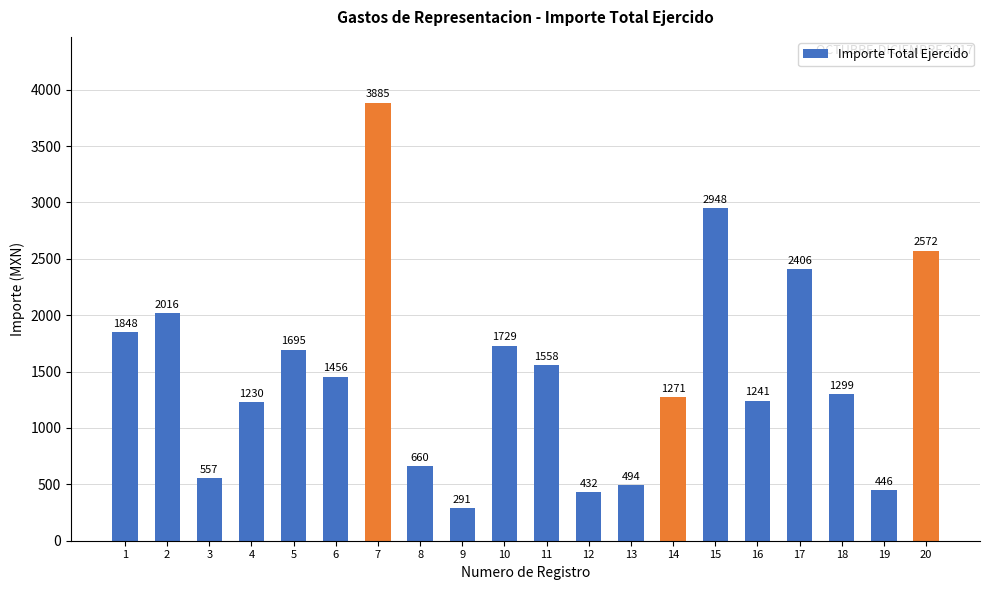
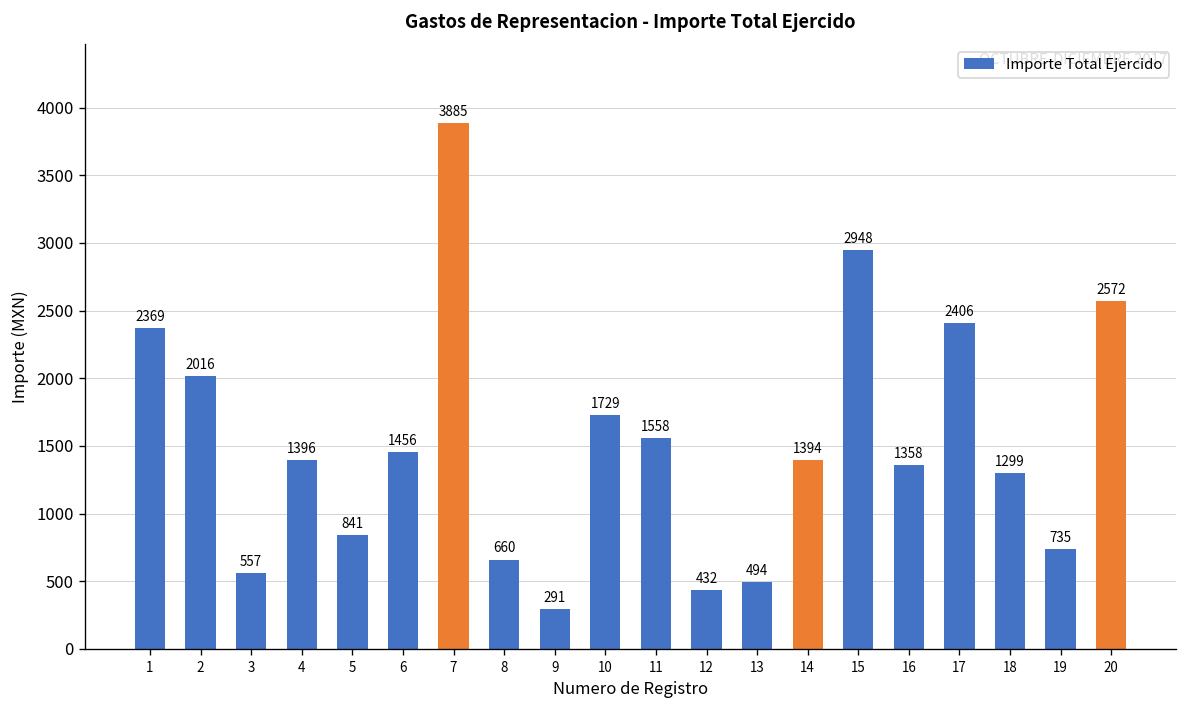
1: 1848 -> 2369
4: 1230 -> 1396
5: 1695 -> 841
14: 1271 -> 1394
16: 1241 -> 1358
19: 446 -> 735
